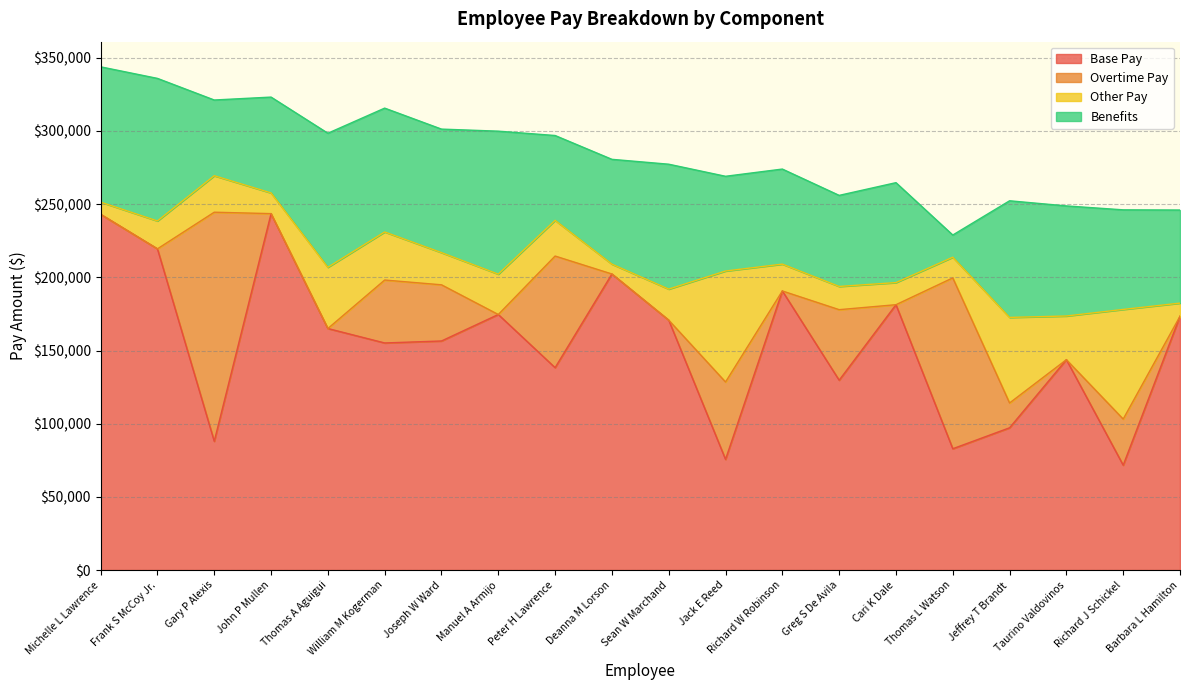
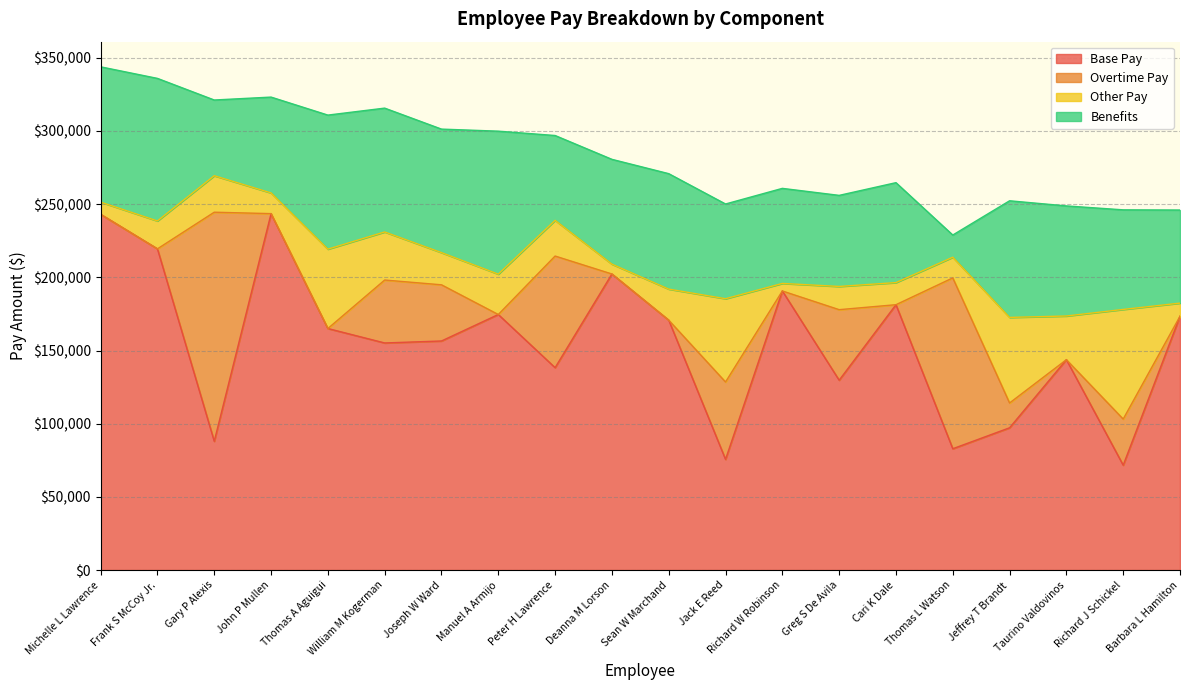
Other Pay, Thomas A Aguigui: $42,000 -> $54,000
Benefits, Sean W Marchand: $85,000 -> $79,000
Other Pay, Jack E Reed: $76,000 -> $57,000
Other Pay, Richard W Robinson: $18,000 -> $5,000
